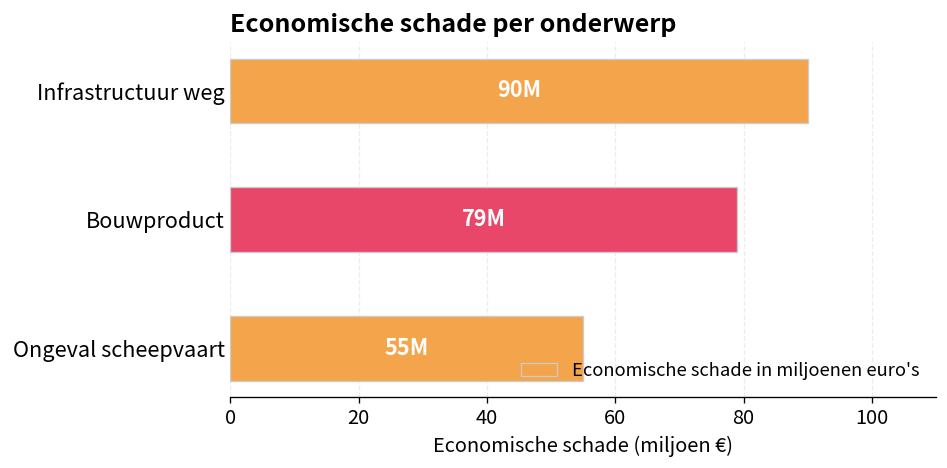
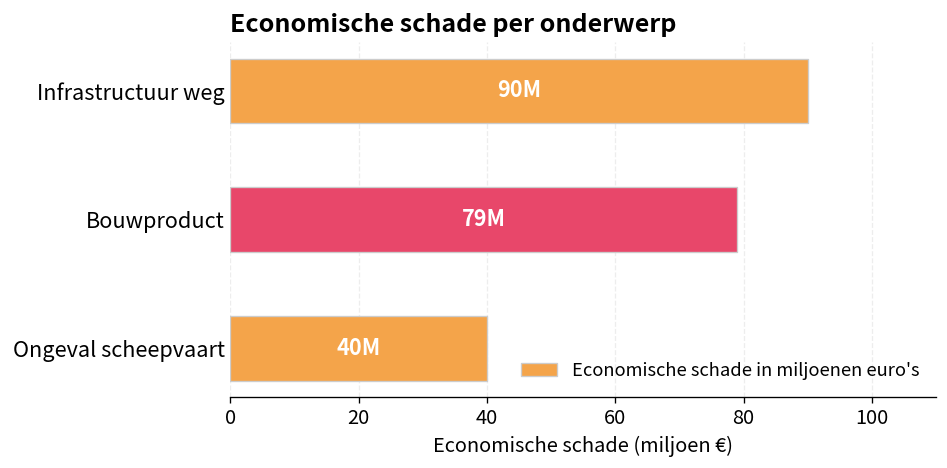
Ongeval scheepvaart: 55M -> 40M
